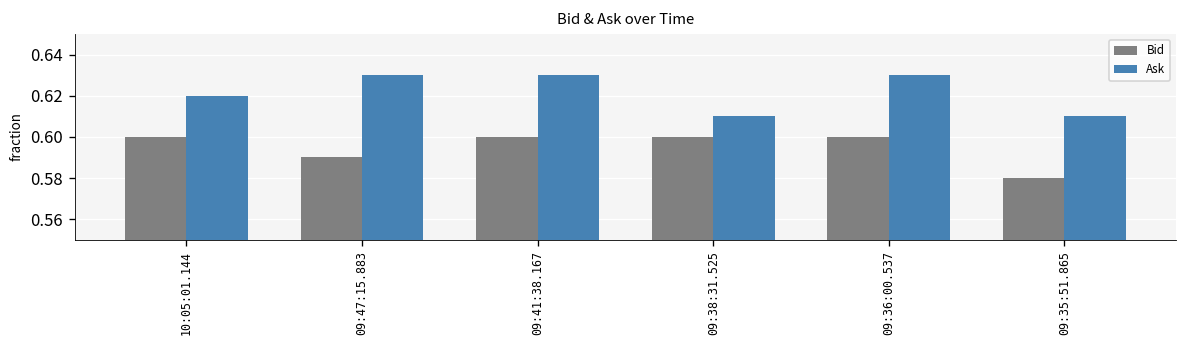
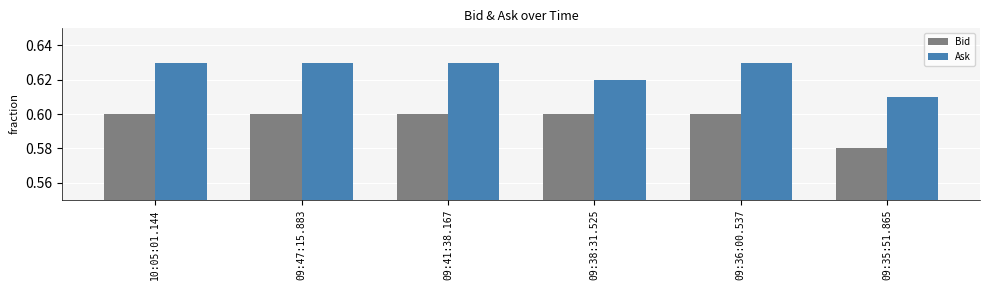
Ask, 10:05:01.144: 0.62 -> 0.63
Bid, 09:47:15.883: 0.59 -> 0.60
Ask, 09:38:31.525: 0.61 -> 0.62
